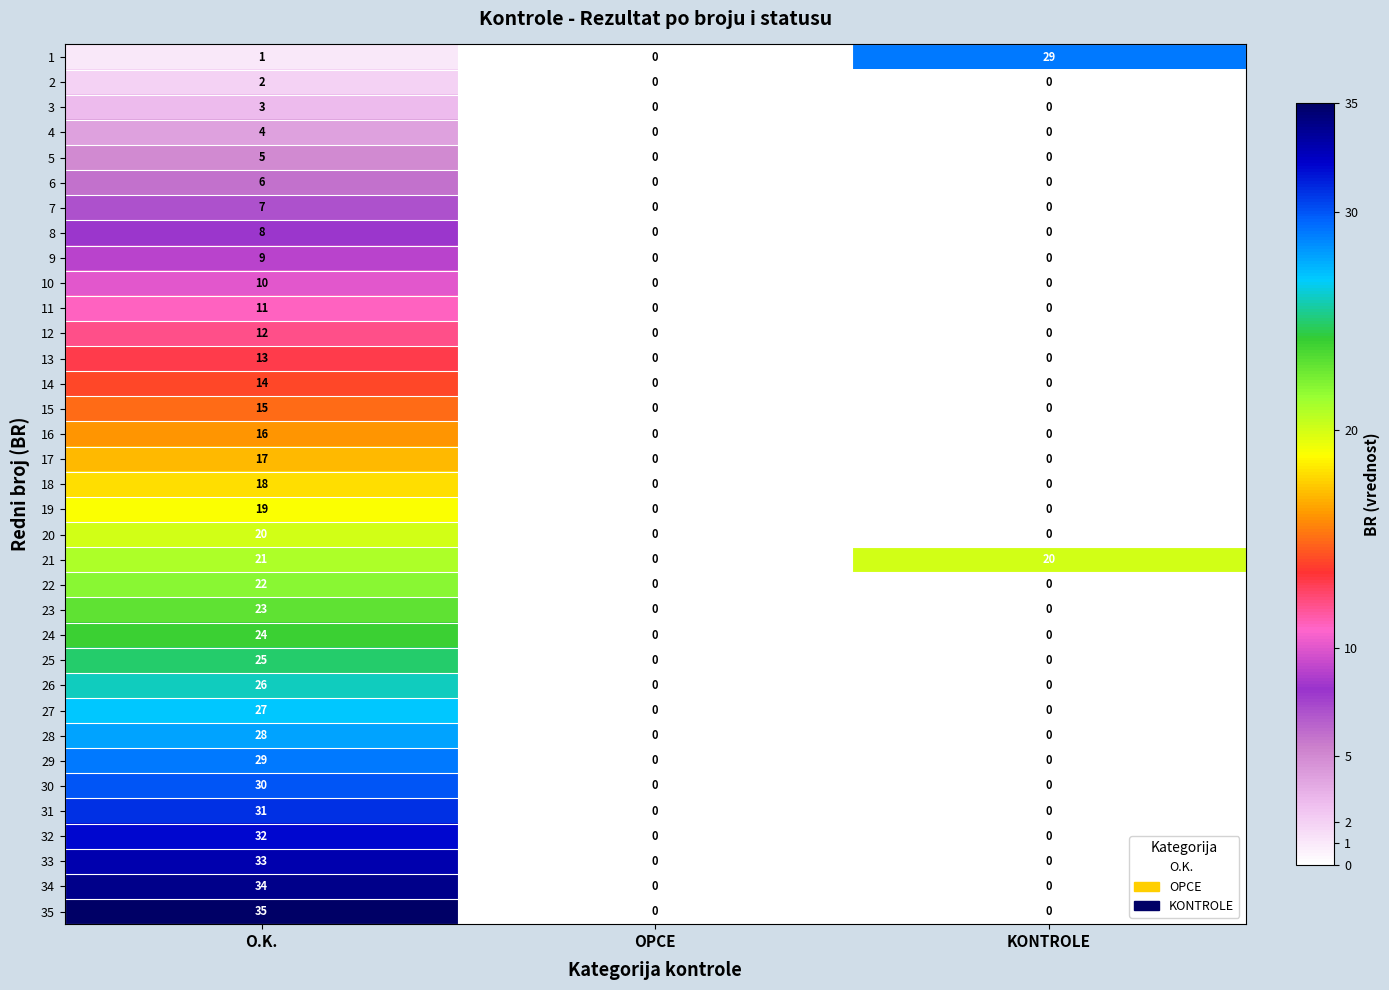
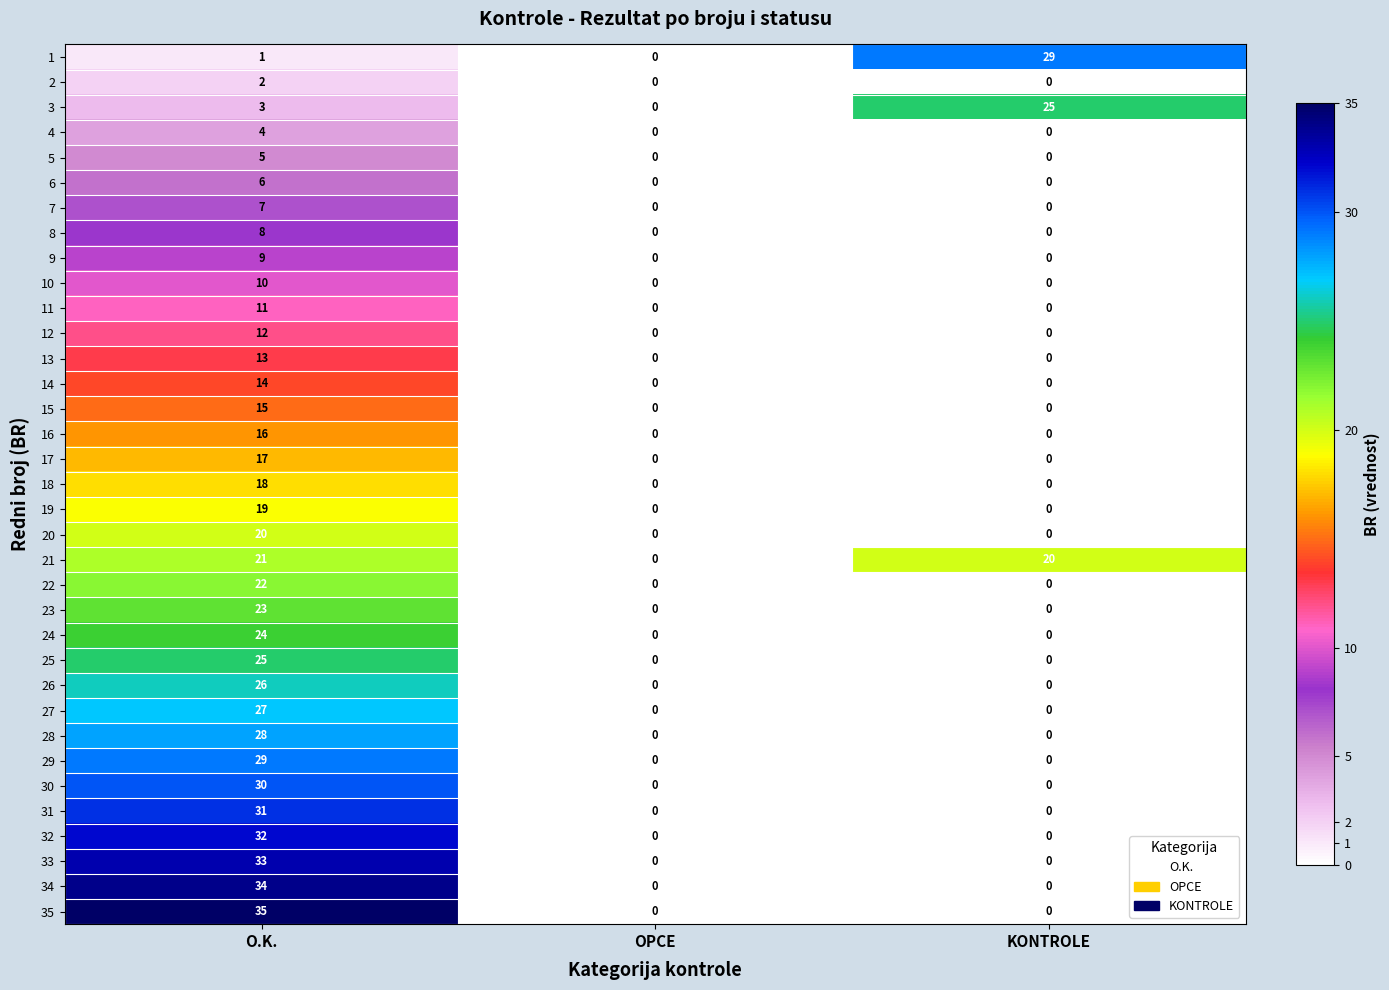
3, KONTROLE: 0 -> 25
